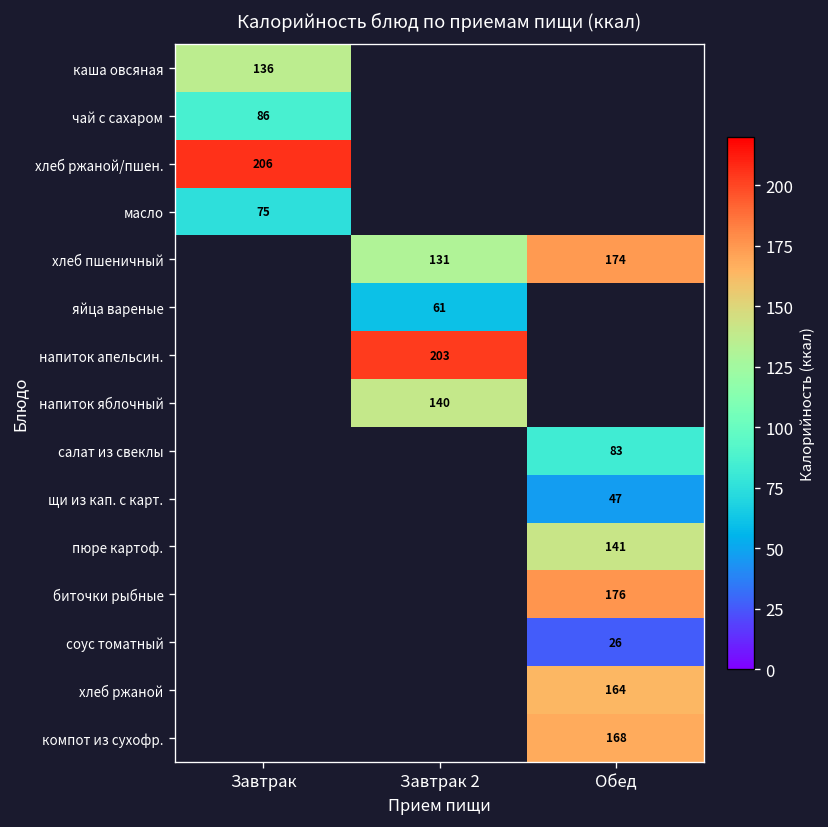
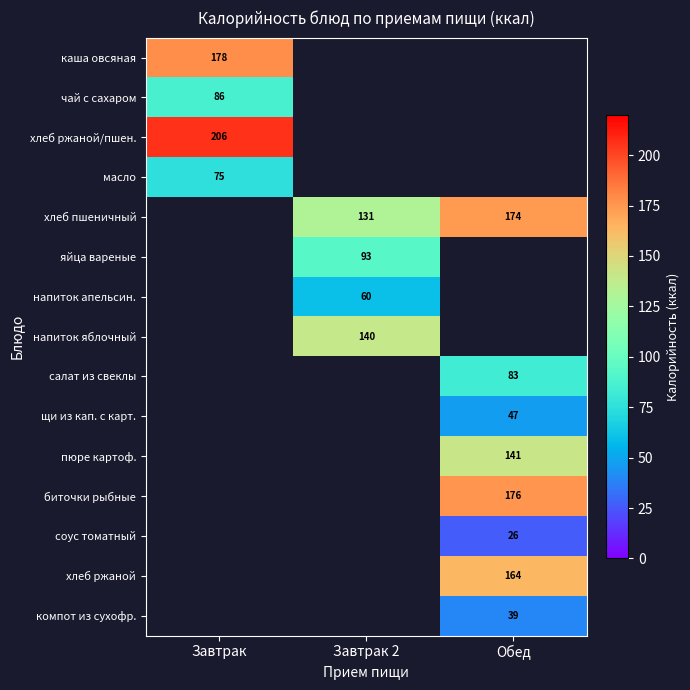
каша овсяная, Завтрак: 136 -> 178
яйца вареные, Завтрак 2: 61 -> 93
напиток апельсин., Завтрак 2: 203 -> 60
компот из сухофр., Обед: 168 -> 39
